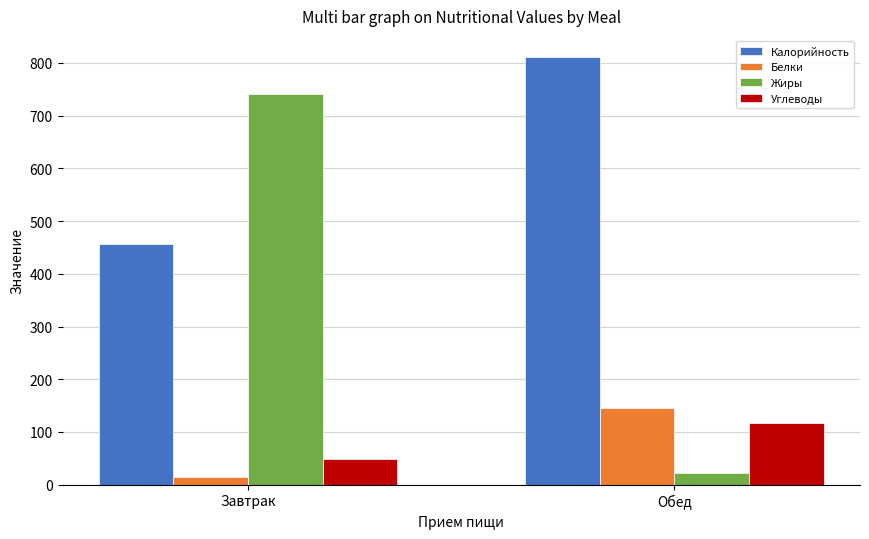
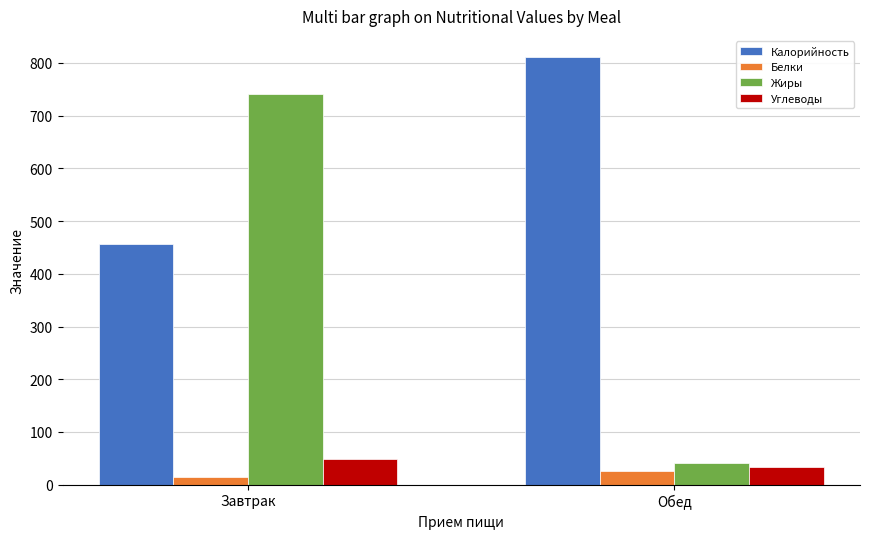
Белки, Обед: 140 -> 30
Жиры, Обед: 20 -> 40
Углеводы, Обед: 120 -> 30
